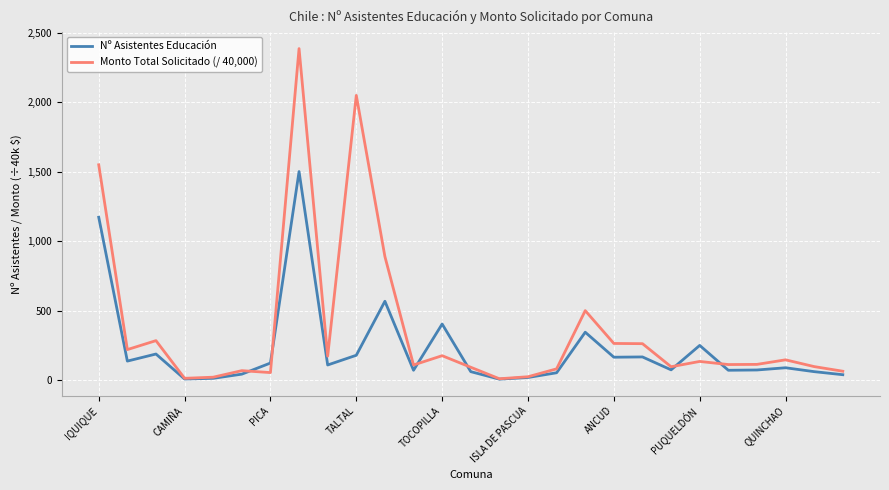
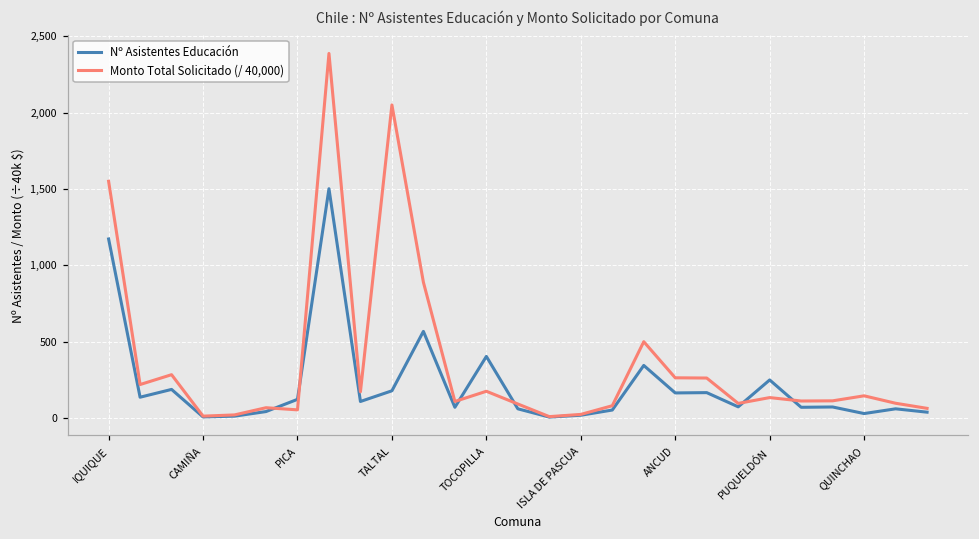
Nº Asistentes Educación, QUINCHAO: 90 -> 30
